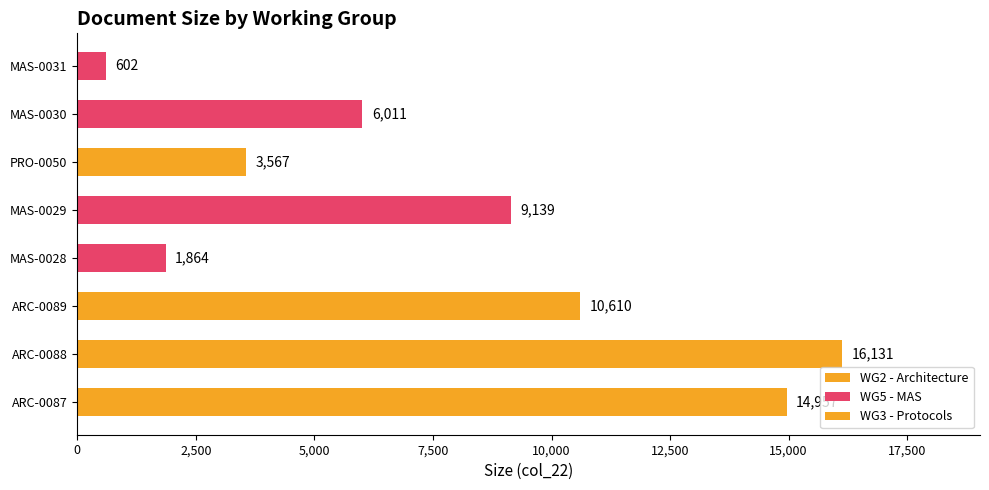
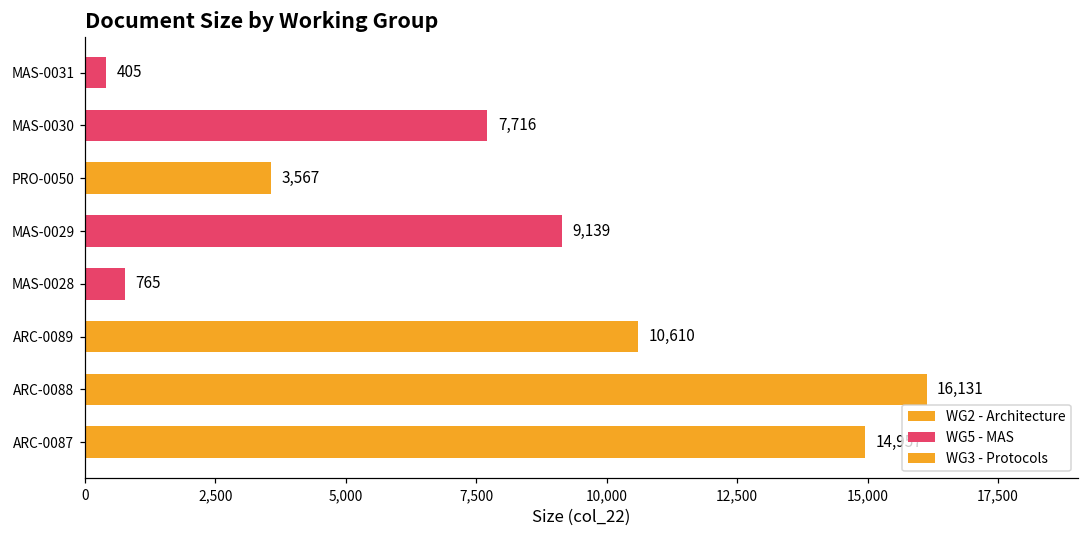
MAS-0031: 602 -> 405
MAS-0030: 6,011 -> 7,716
MAS-0028: 1,864 -> 765
